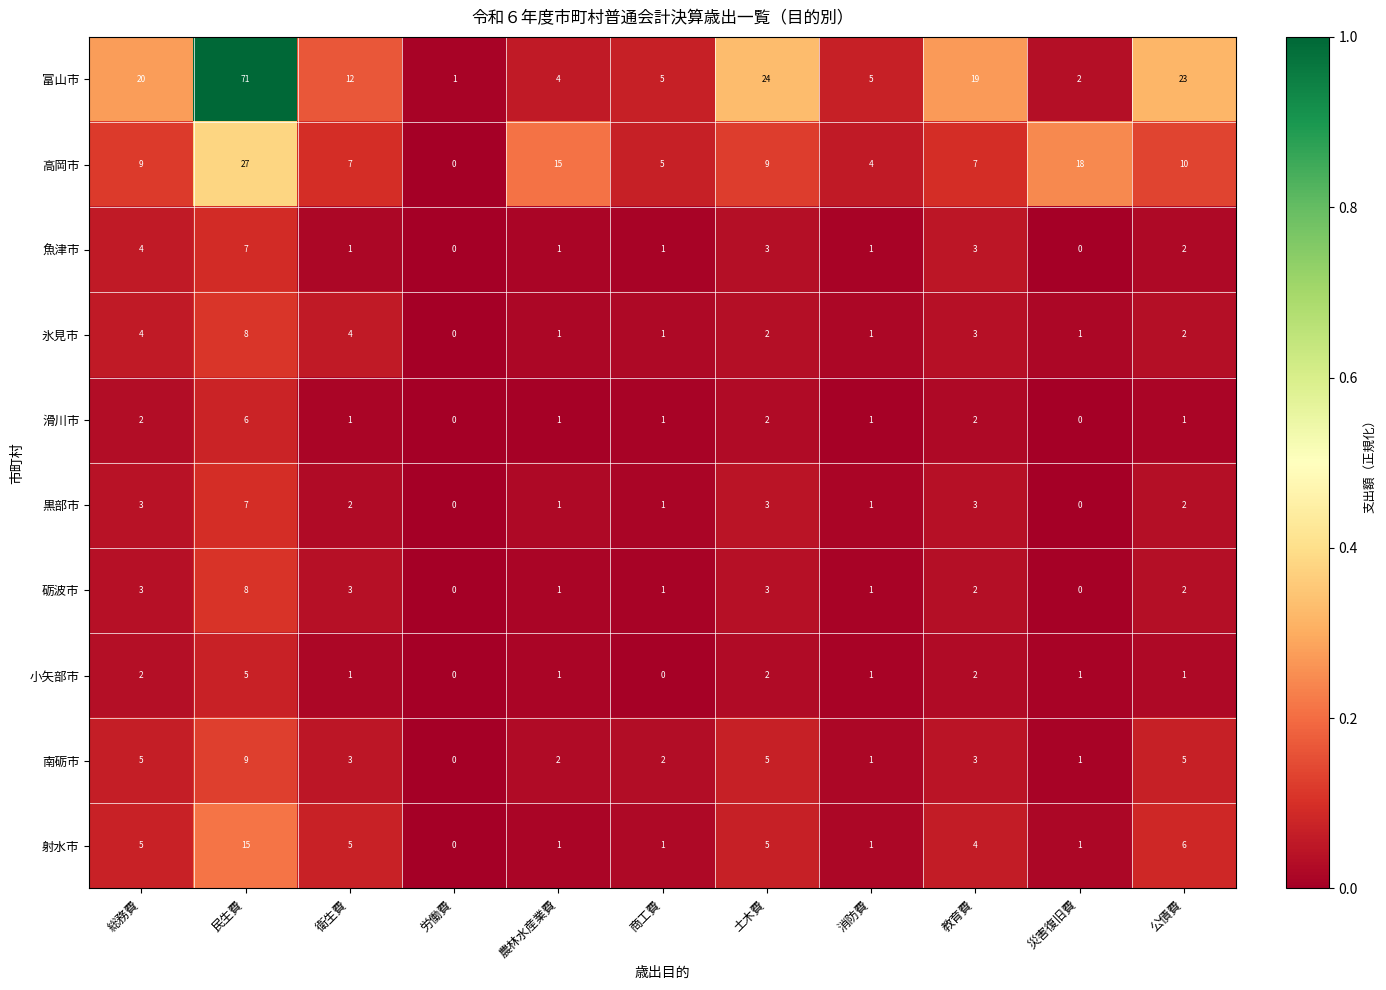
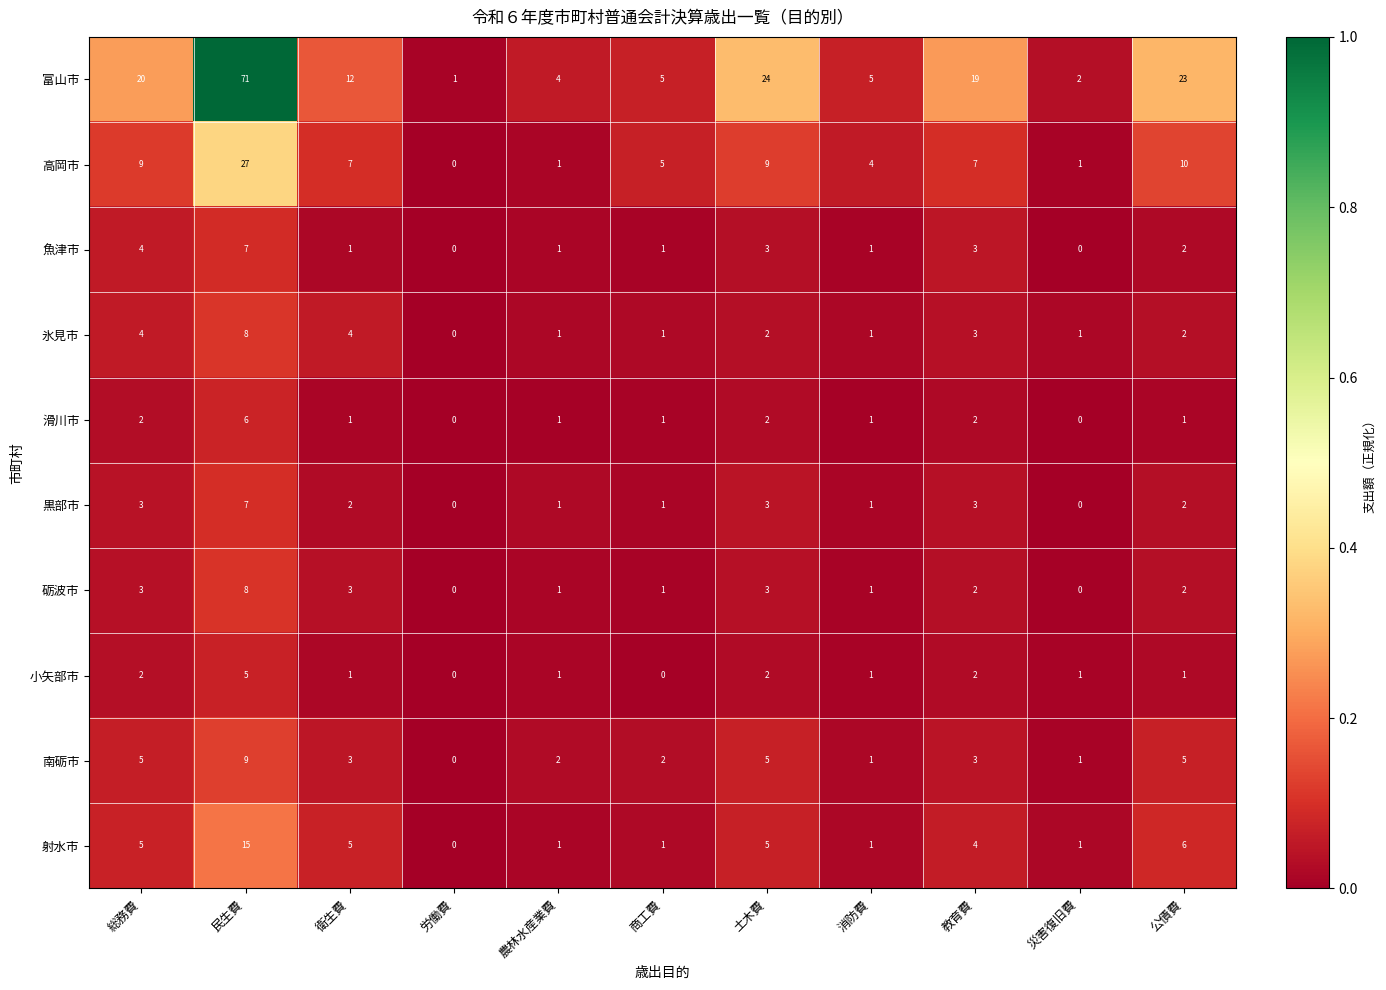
高岡市, 農林水産業費: 15 -> 1
高岡市, 災害復旧費: 18 -> 1
